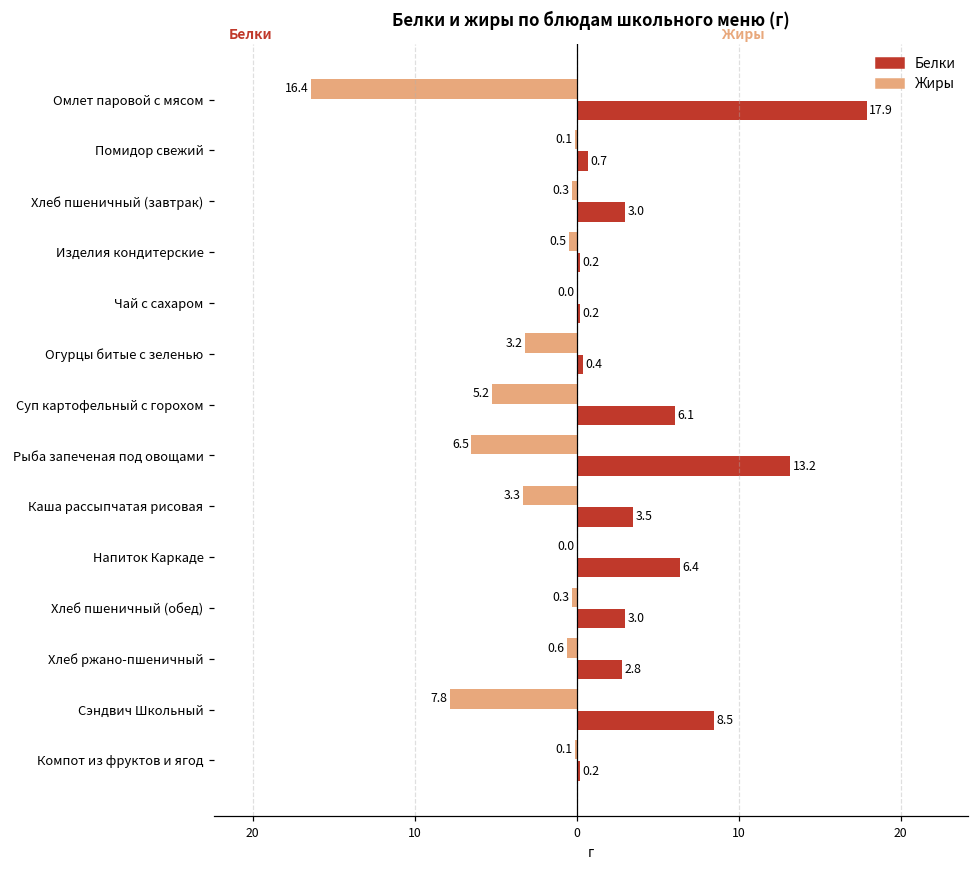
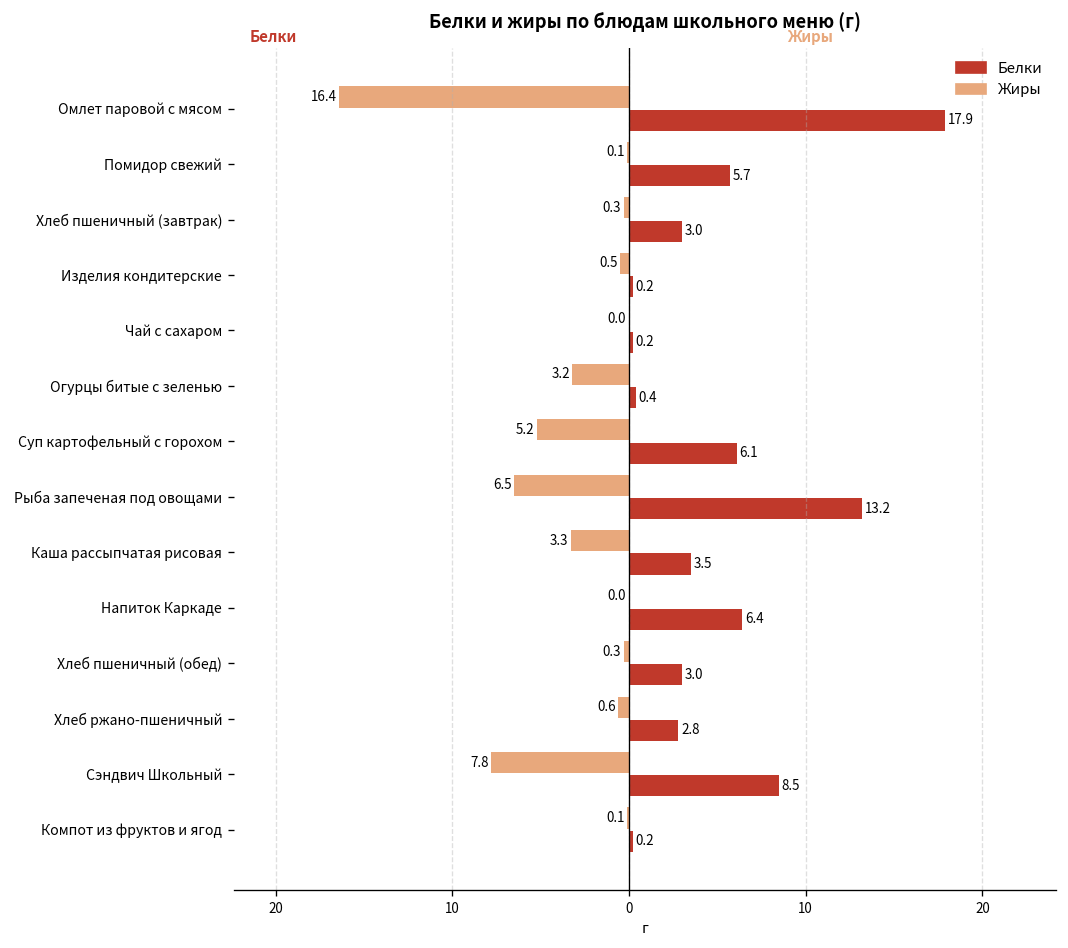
Белки, Помидор свежий: 0.7 -> 5.7
